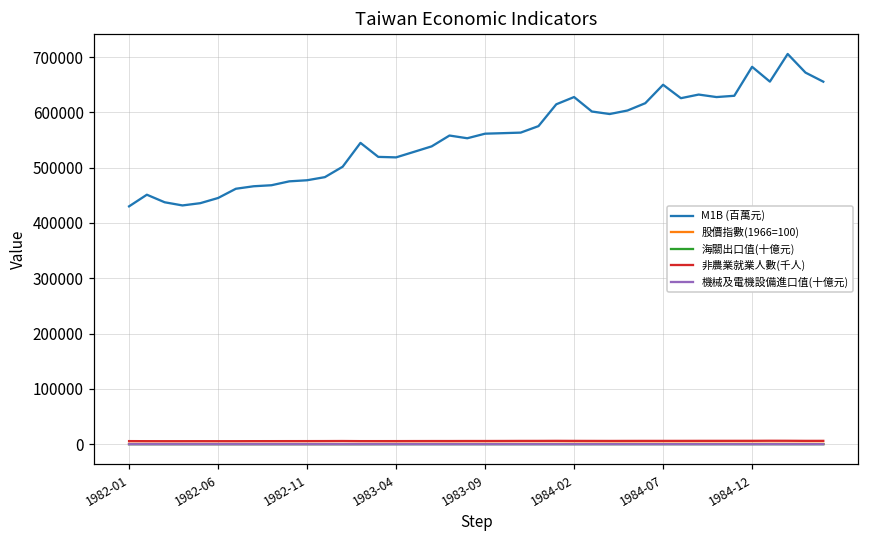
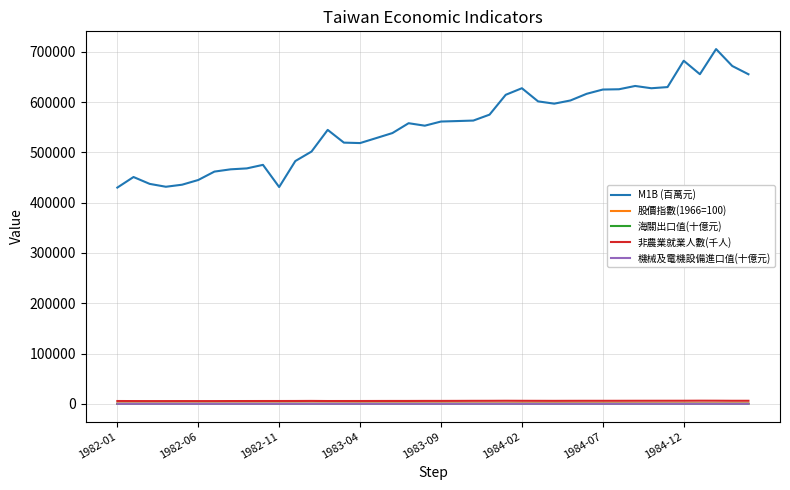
M1B (百萬元), 1982-11: 480000 -> 430000
M1B (百萬元), 1984-07: 650000 -> 630000
